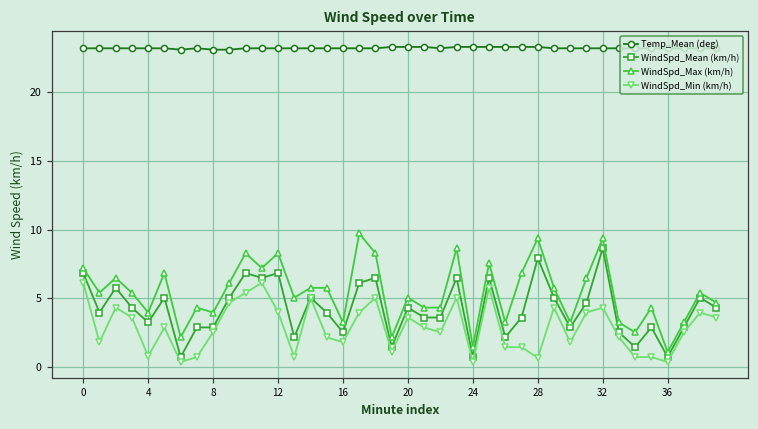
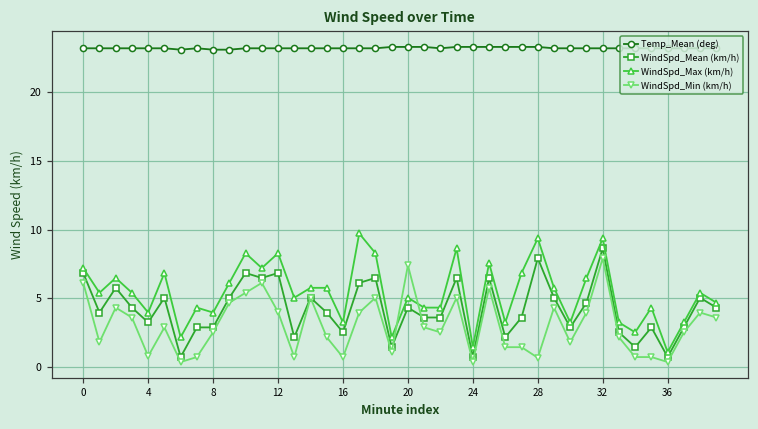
WindSpd_Min (km/h), 16: 1.8 -> 0.7
WindSpd_Min (km/h), 20: 3.6 -> 7.4
WindSpd_Min (km/h), 32: 4.3 -> 7.9
